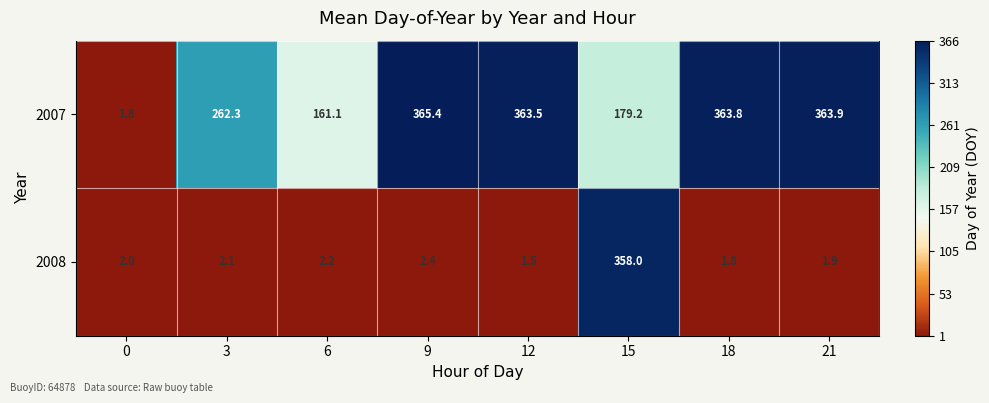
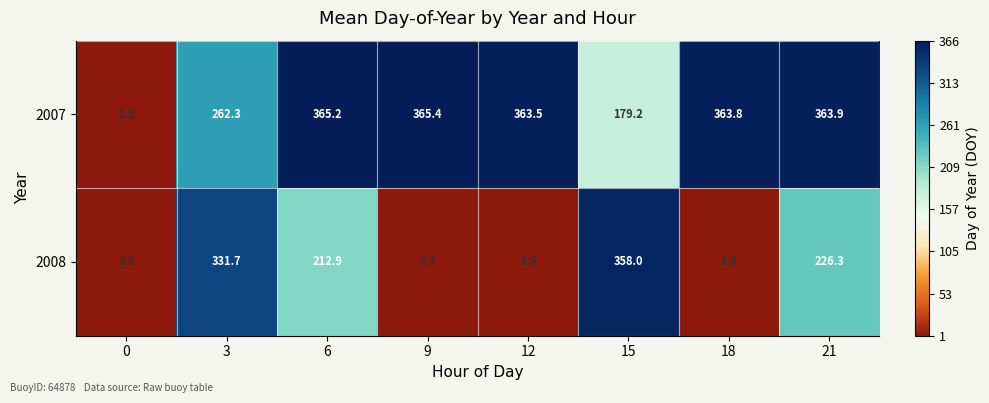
2007, 6: 161.1 -> 365.2
2008, 3: 2.1 -> 331.7
2008, 6: 2.2 -> 212.9
2008, 21: 1.9 -> 226.3
